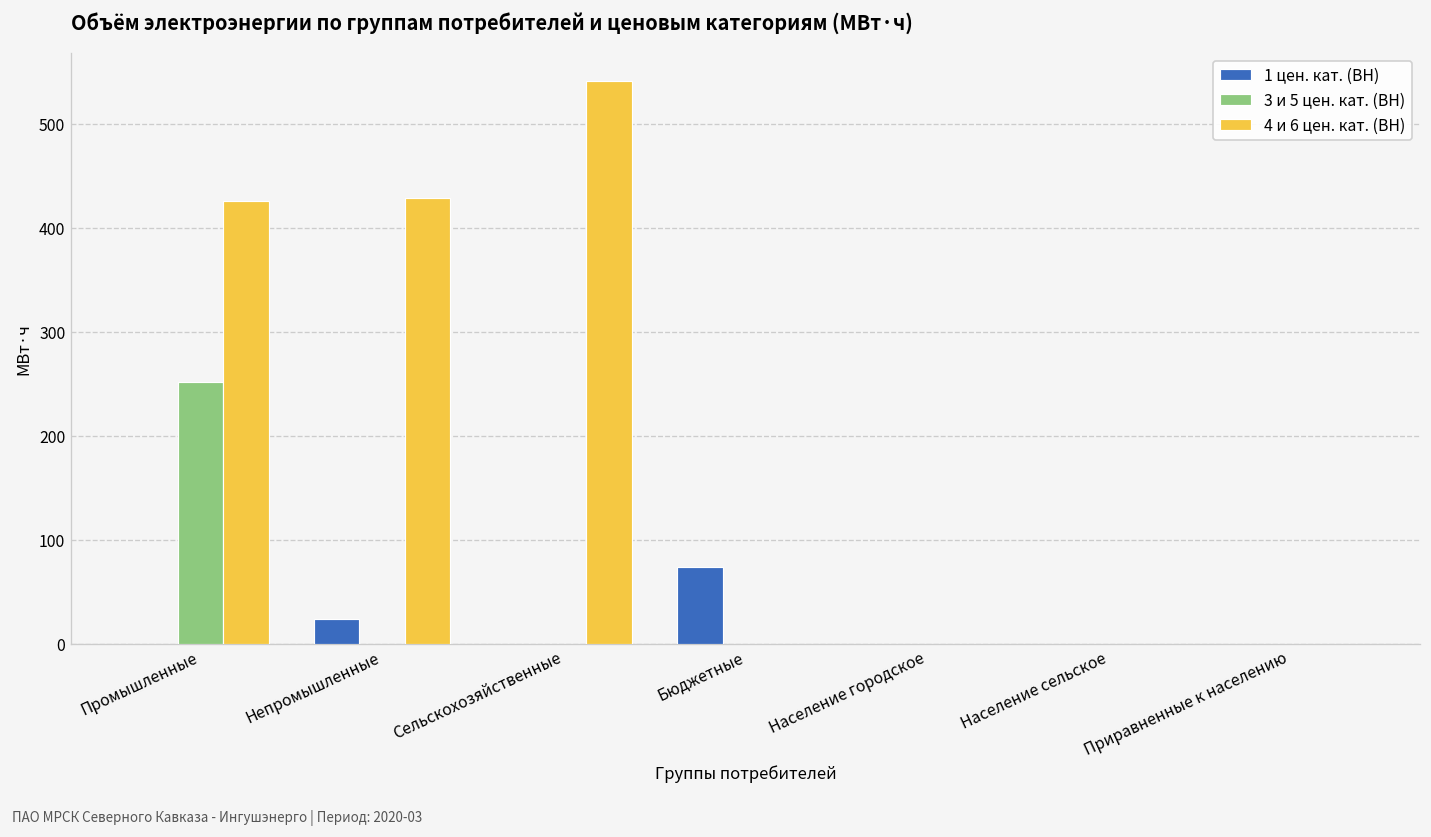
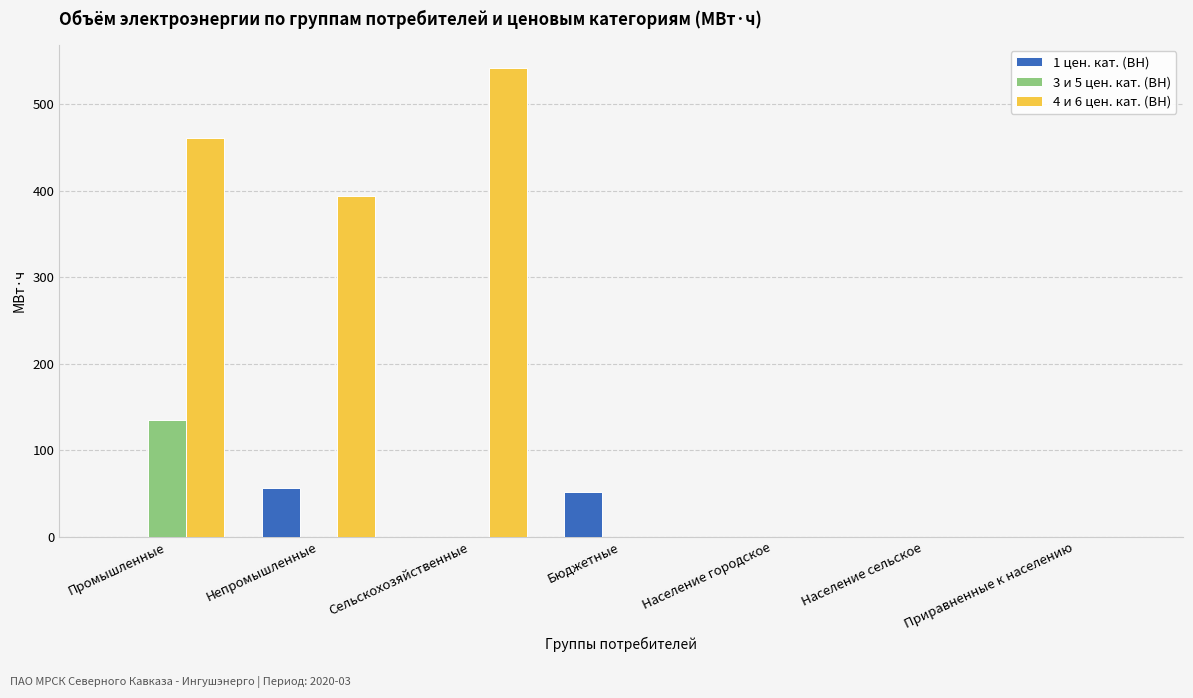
3 и 5 цен. кат. (ВН), Промышленные: 250 -> 140
4 и 6 цен. кат. (ВН), Промышленные: 430 -> 460
1 цен. кат. (ВН), Непромышленные: 20 -> 60
4 и 6 цен. кат. (ВН), Непромышленные: 430 -> 390
1 цен. кат. (ВН), Бюджетные: 70 -> 50
